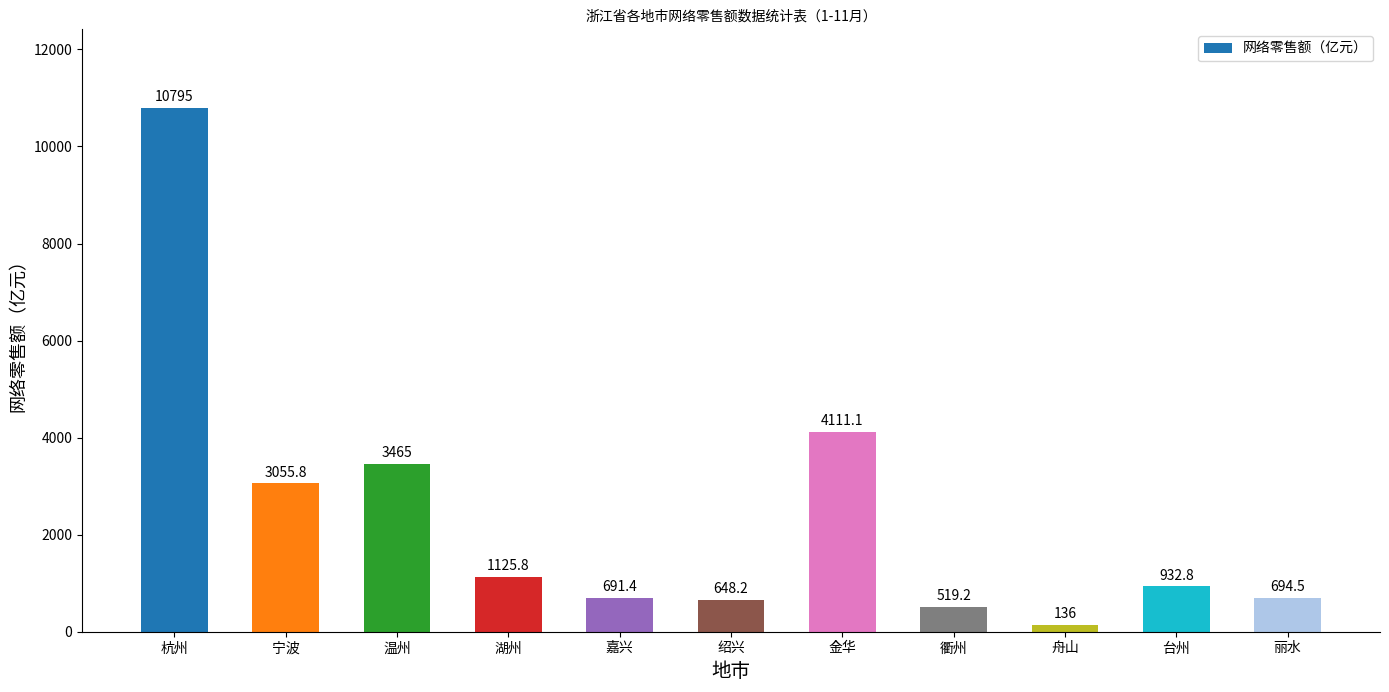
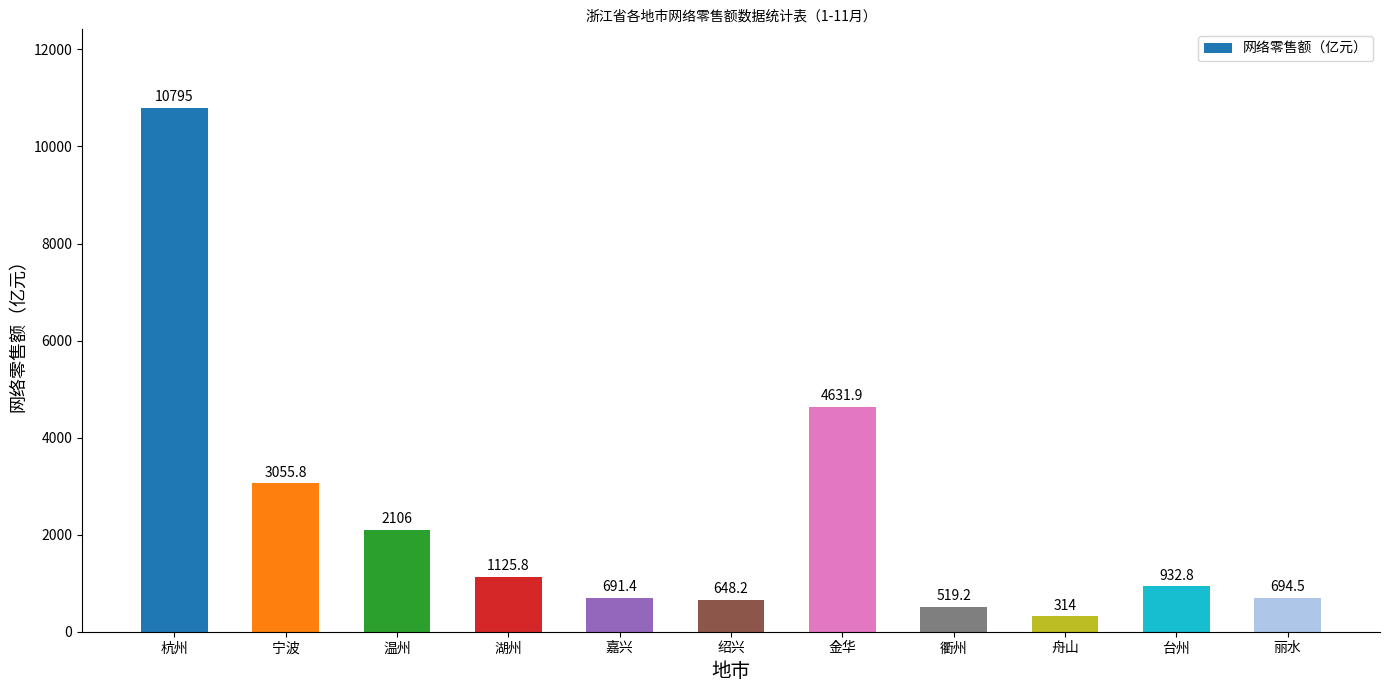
温州: 3465 -> 2106
金华: 4111.1 -> 4631.9
舟山: 136 -> 314
